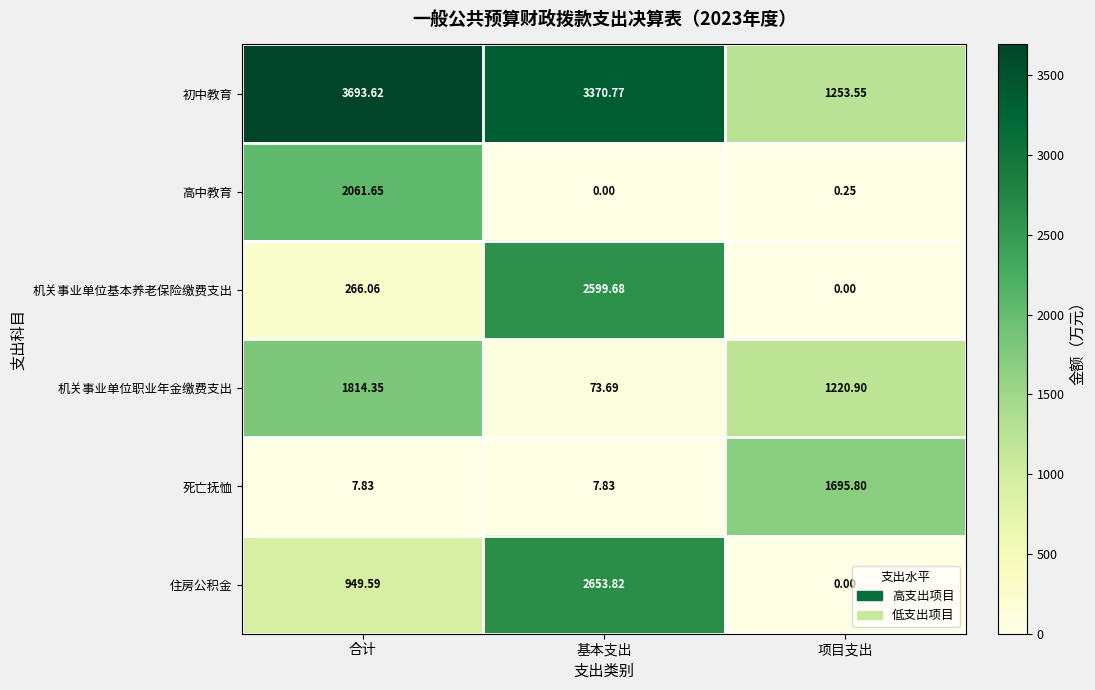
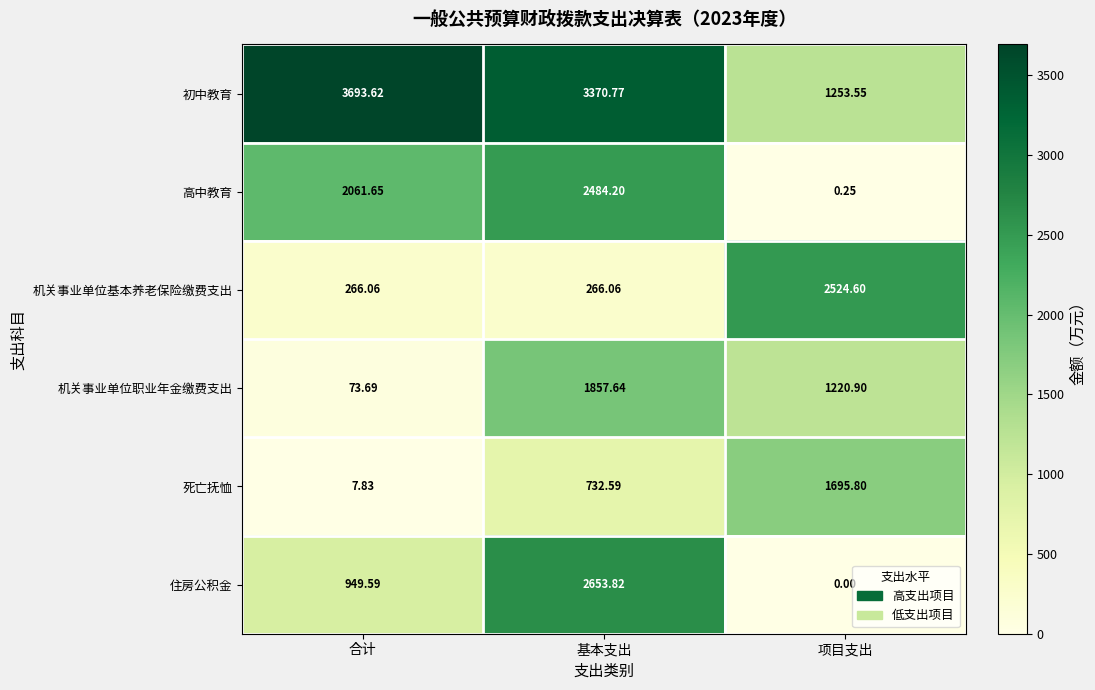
高中教育, 基本支出: 0.00 -> 2484.20
机关事业单位基本养老保险缴费支出, 基本支出: 2599.68 -> 266.06
机关事业单位基本养老保险缴费支出, 项目支出: 0.00 -> 2524.60
机关事业单位职业年金缴费支出, 合计: 1814.35 -> 73.69
机关事业单位职业年金缴费支出, 基本支出: 73.69 -> 1857.64
死亡抚恤, 基本支出: 7.83 -> 732.59
